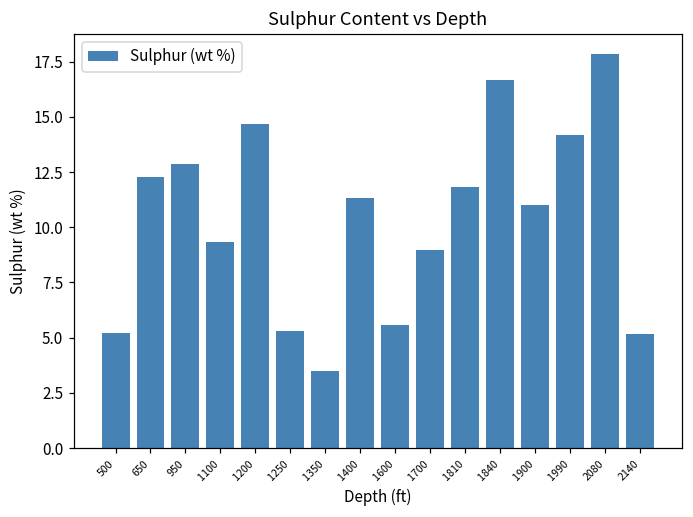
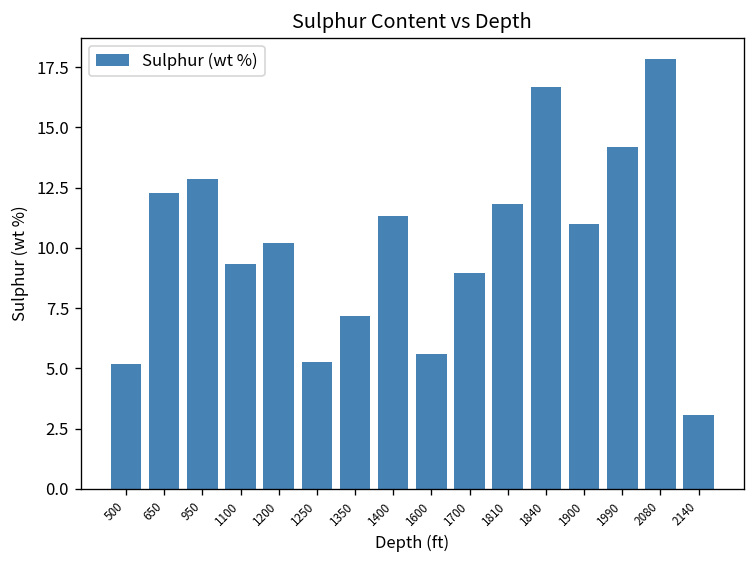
1200: 14.7 -> 10.2
1350: 3.5 -> 7.2
2140: 5.2 -> 3.1
